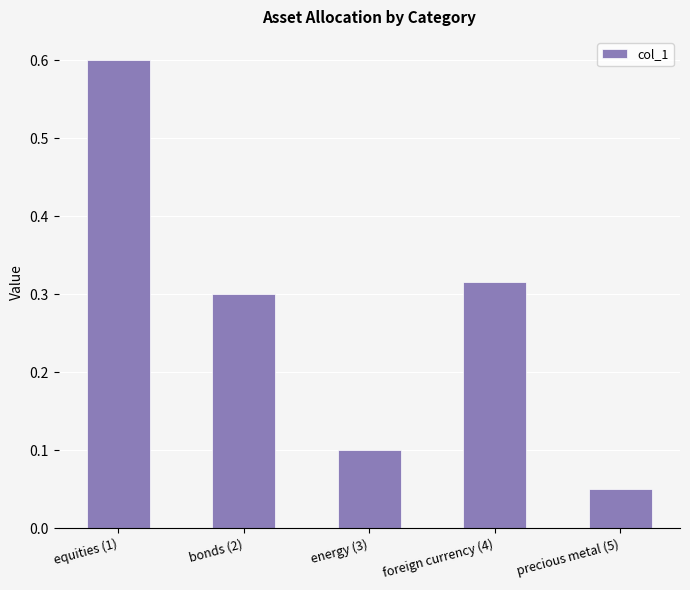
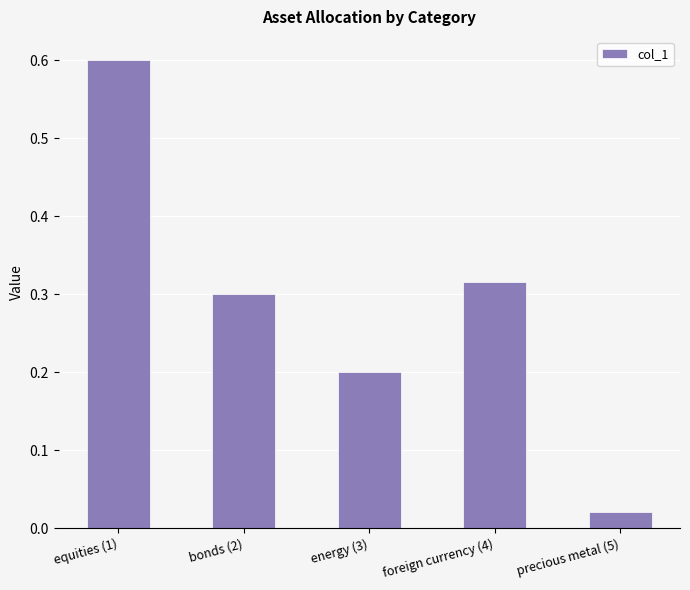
energy (3): 0.1 -> 0.2
precious metal (5): 0.05 -> 0.02
